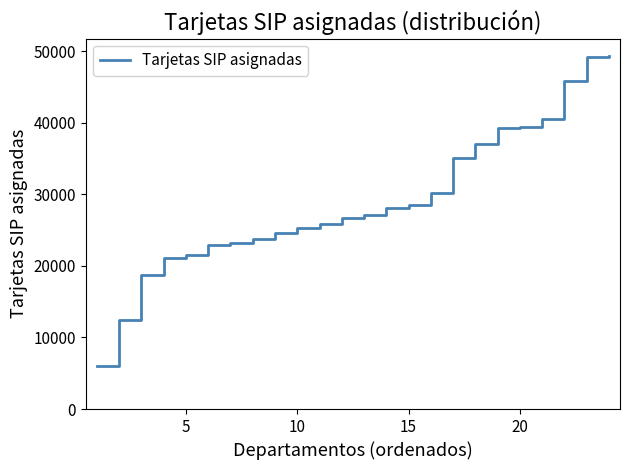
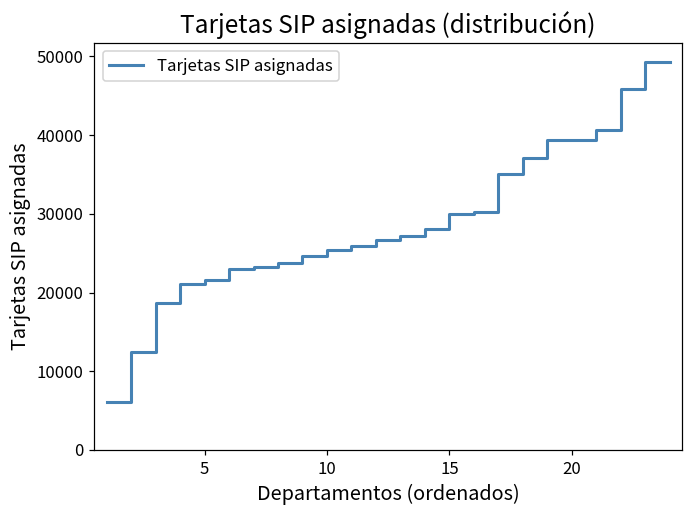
15: 29000 -> 30000
